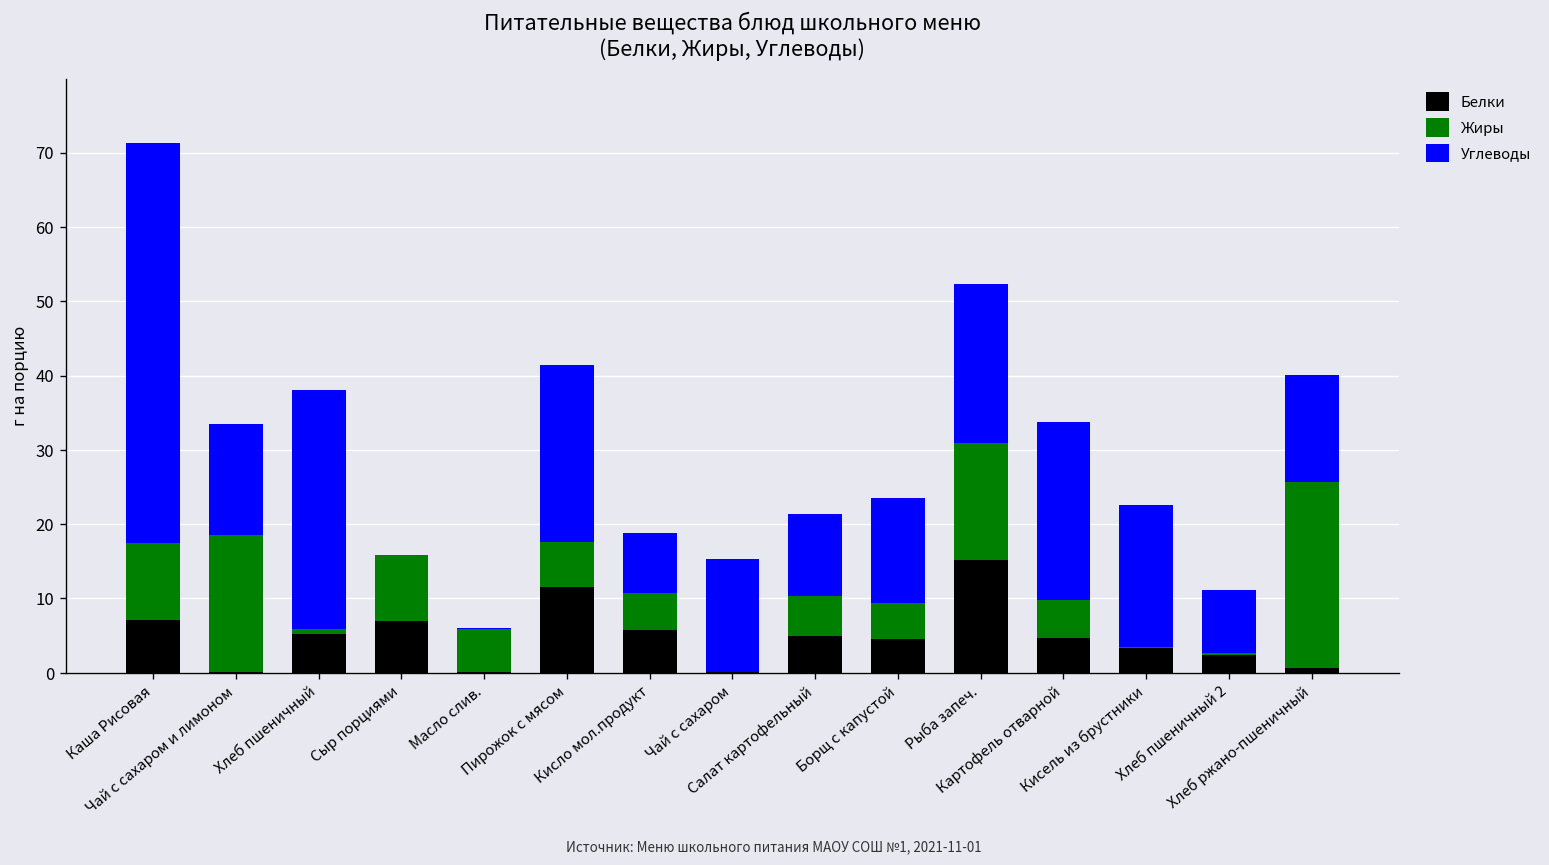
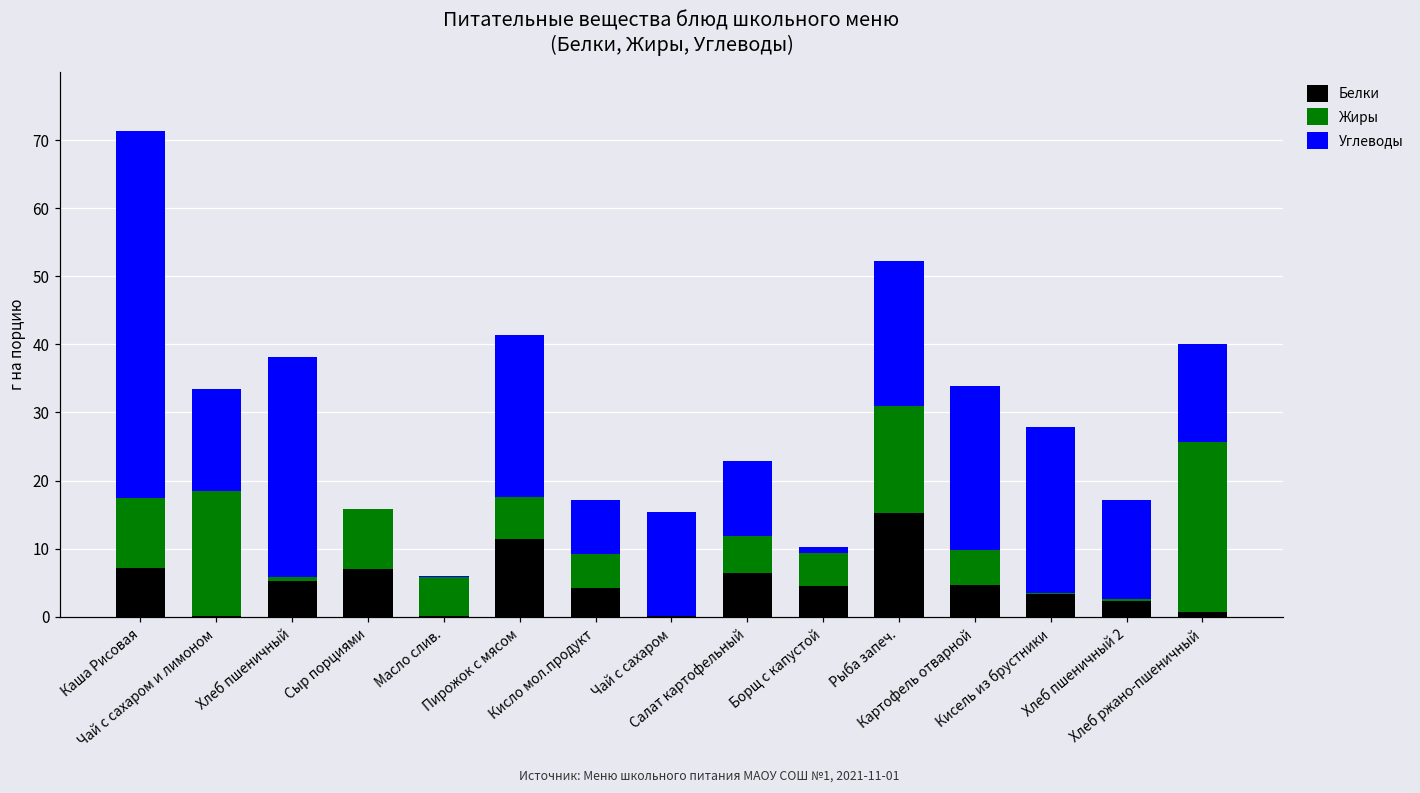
Белки, Кисло мол.продукт: 6 -> 4
Белки, Салат картофельный: 5 -> 6
Углеводы, Борщ с капустой: 14 -> 1
Углеводы, Кисель из брустники: 19 -> 24
Углеводы, Хлеб пшеничный 2: 8 -> 14
